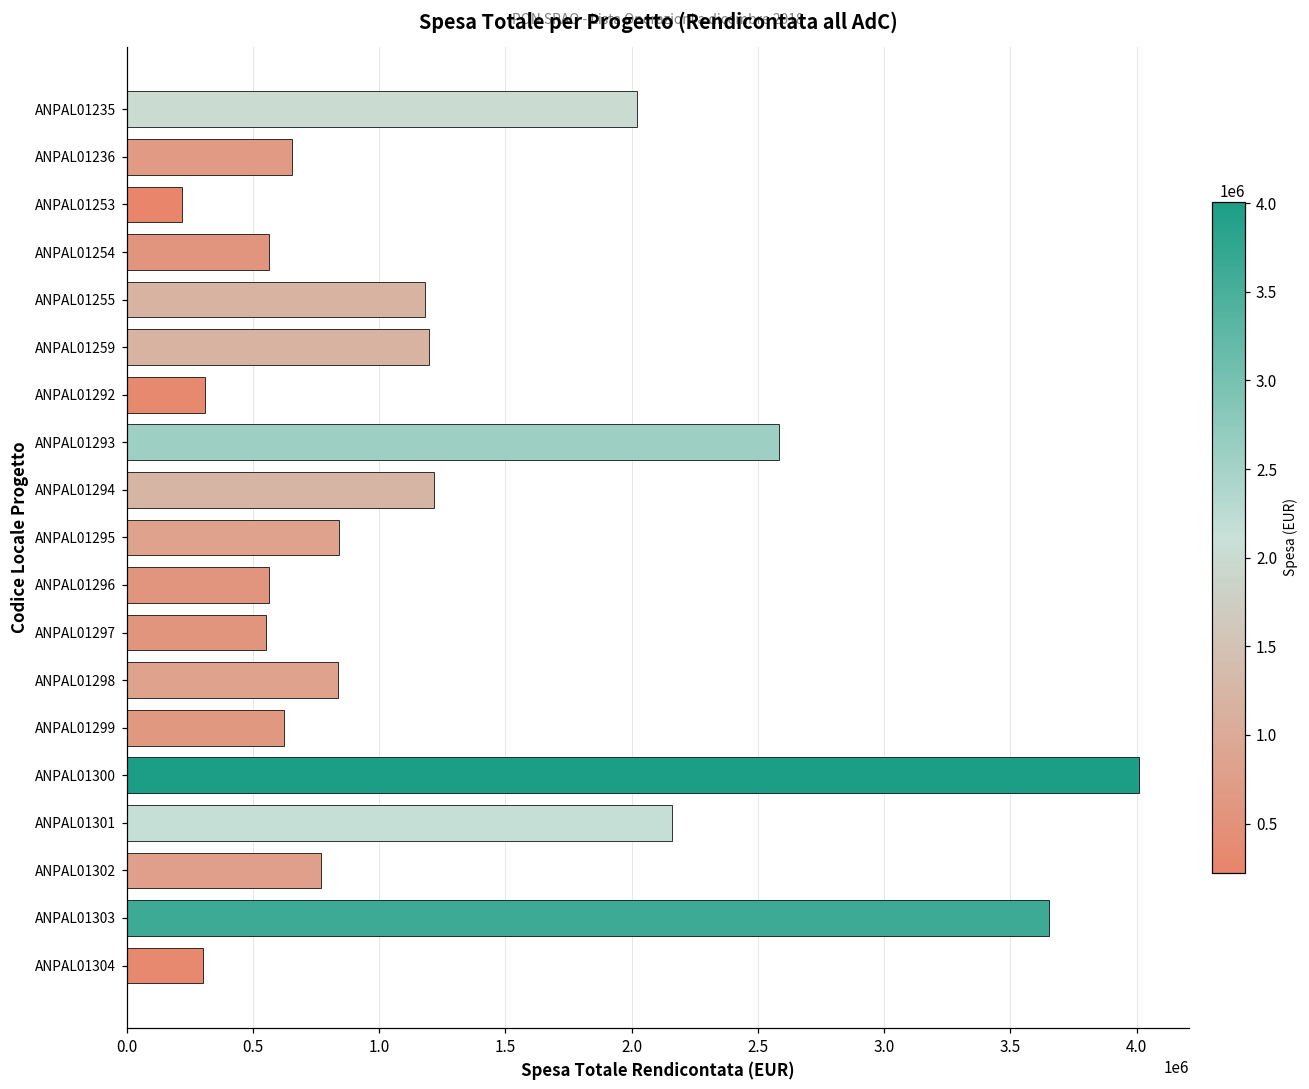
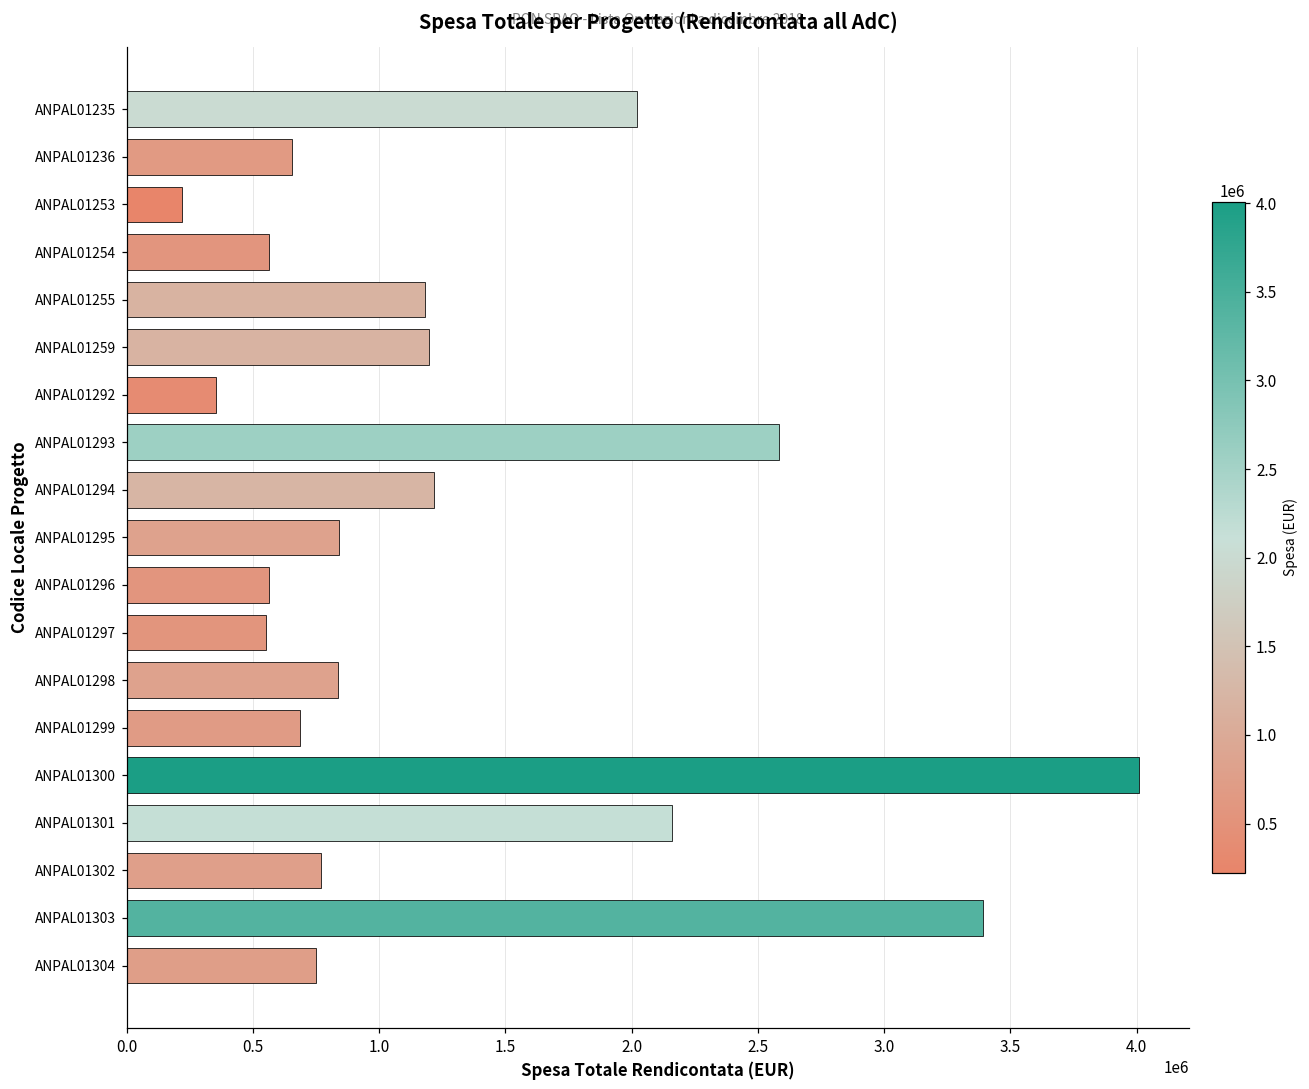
ANPAL01292: 310000 -> 360000
ANPAL01299: 620000 -> 680000
ANPAL01303: 3650000 -> 3390000
ANPAL01304: 300000 -> 750000
